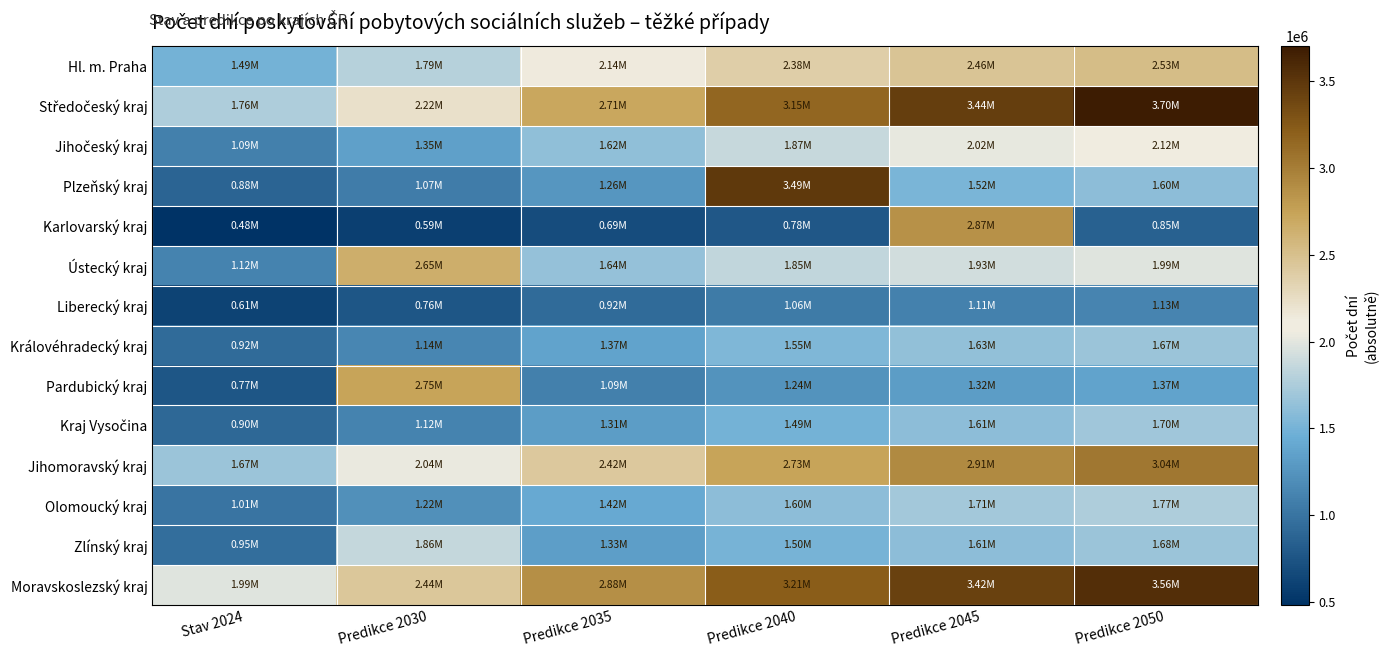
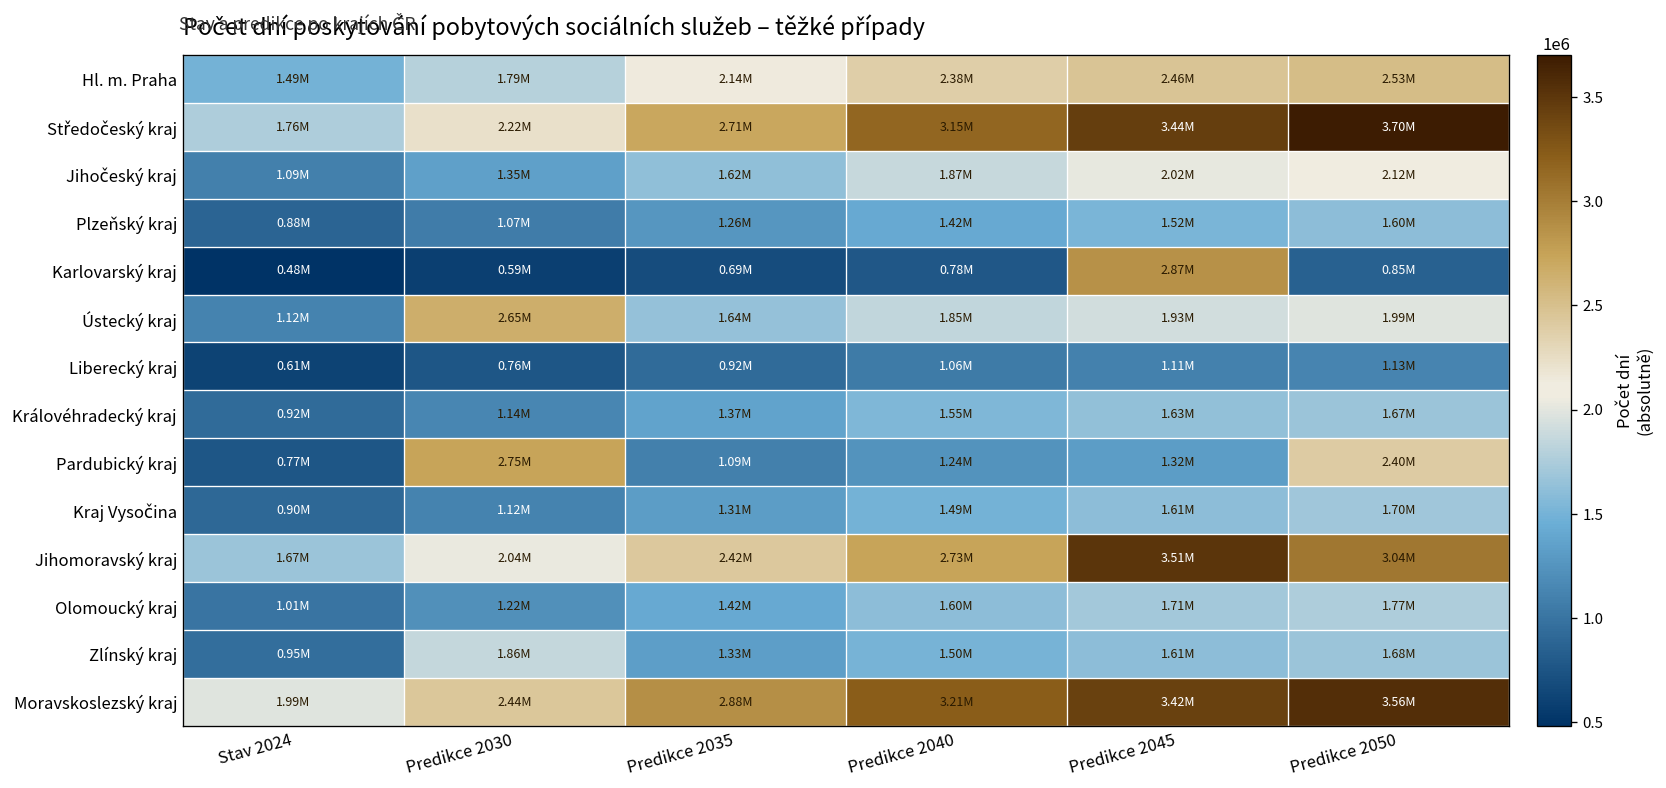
Plzeňský kraj, Predikce 2040: 3.49M -> 1.42M
Pardubický kraj, Predikce 2050: 1.37M -> 2.40M
Jihomoravský kraj, Predikce 2045: 2.91M -> 3.51M
